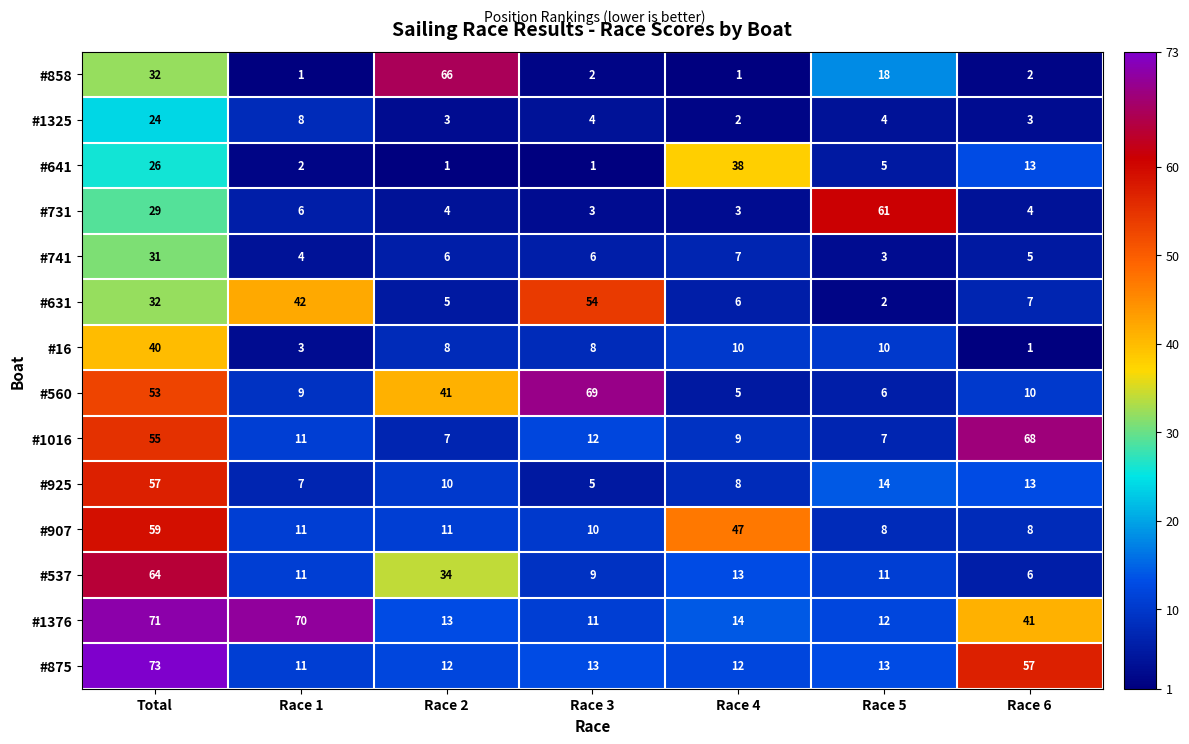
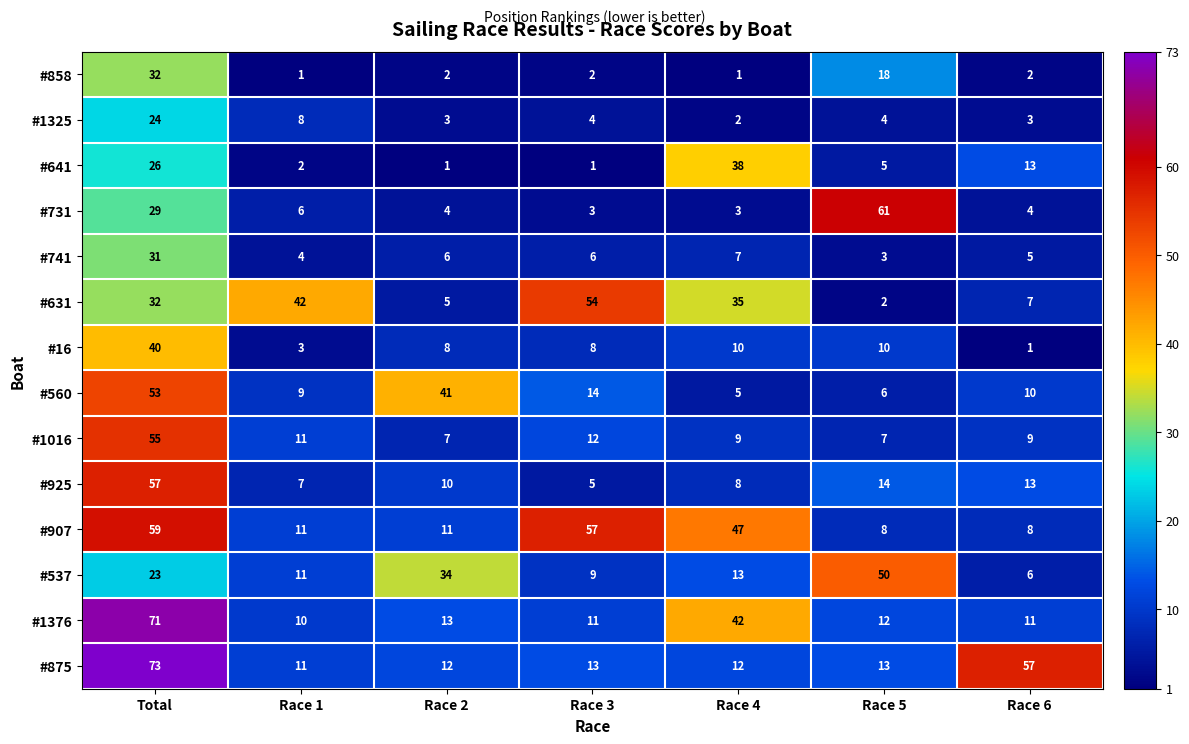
#858, Race 2: 66 -> 2
#631, Race 4: 6 -> 35
#560, Race 3: 69 -> 14
#1016, Race 6: 68 -> 9
#907, Race 3: 10 -> 57
#537, Total: 64 -> 23
#537, Race 5: 11 -> 50
#1376, Race 1: 70 -> 10
#1376, Race 4: 14 -> 42
#1376, Race 6: 41 -> 11
